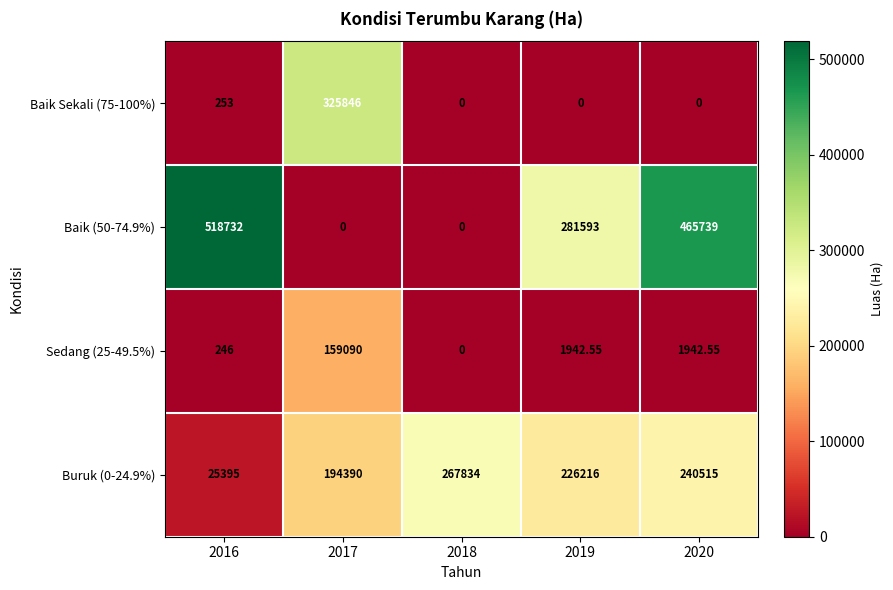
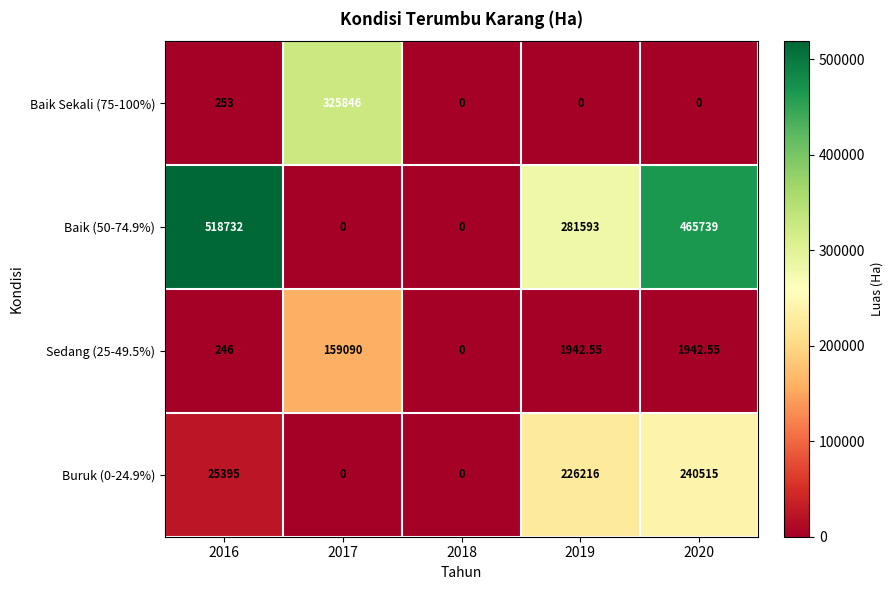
Buruk (0-24.9%), 2017: 194390 -> 0
Buruk (0-24.9%), 2018: 267834 -> 0
